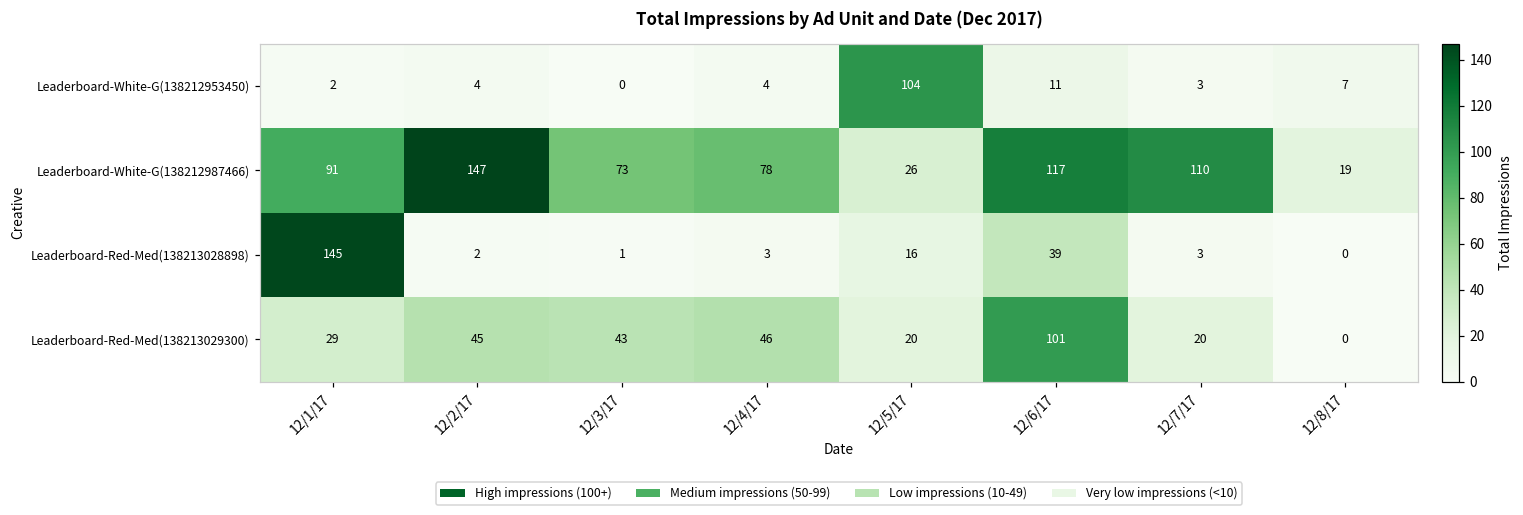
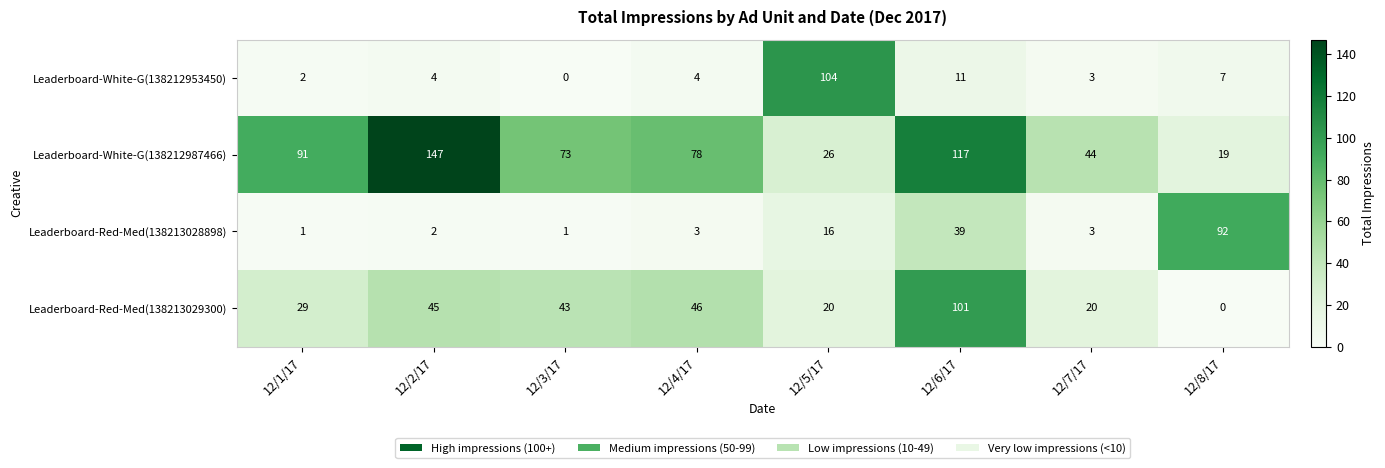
Leaderboard-White-G(138212987466), 12/7/17: 110 -> 44
Leaderboard-Red-Med(138213028898), 12/1/17: 145 -> 1
Leaderboard-Red-Med(138213028898), 12/8/17: 0 -> 92
